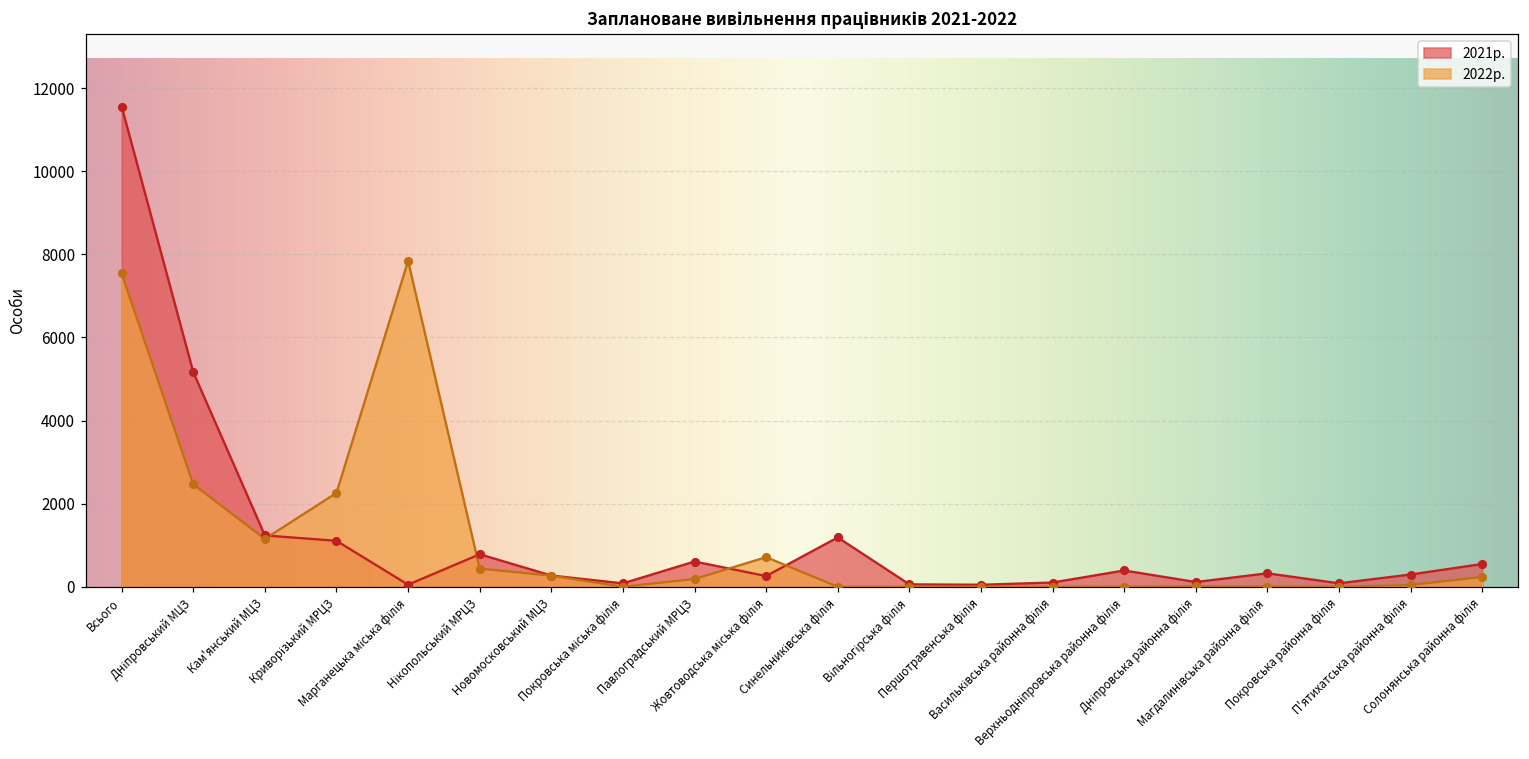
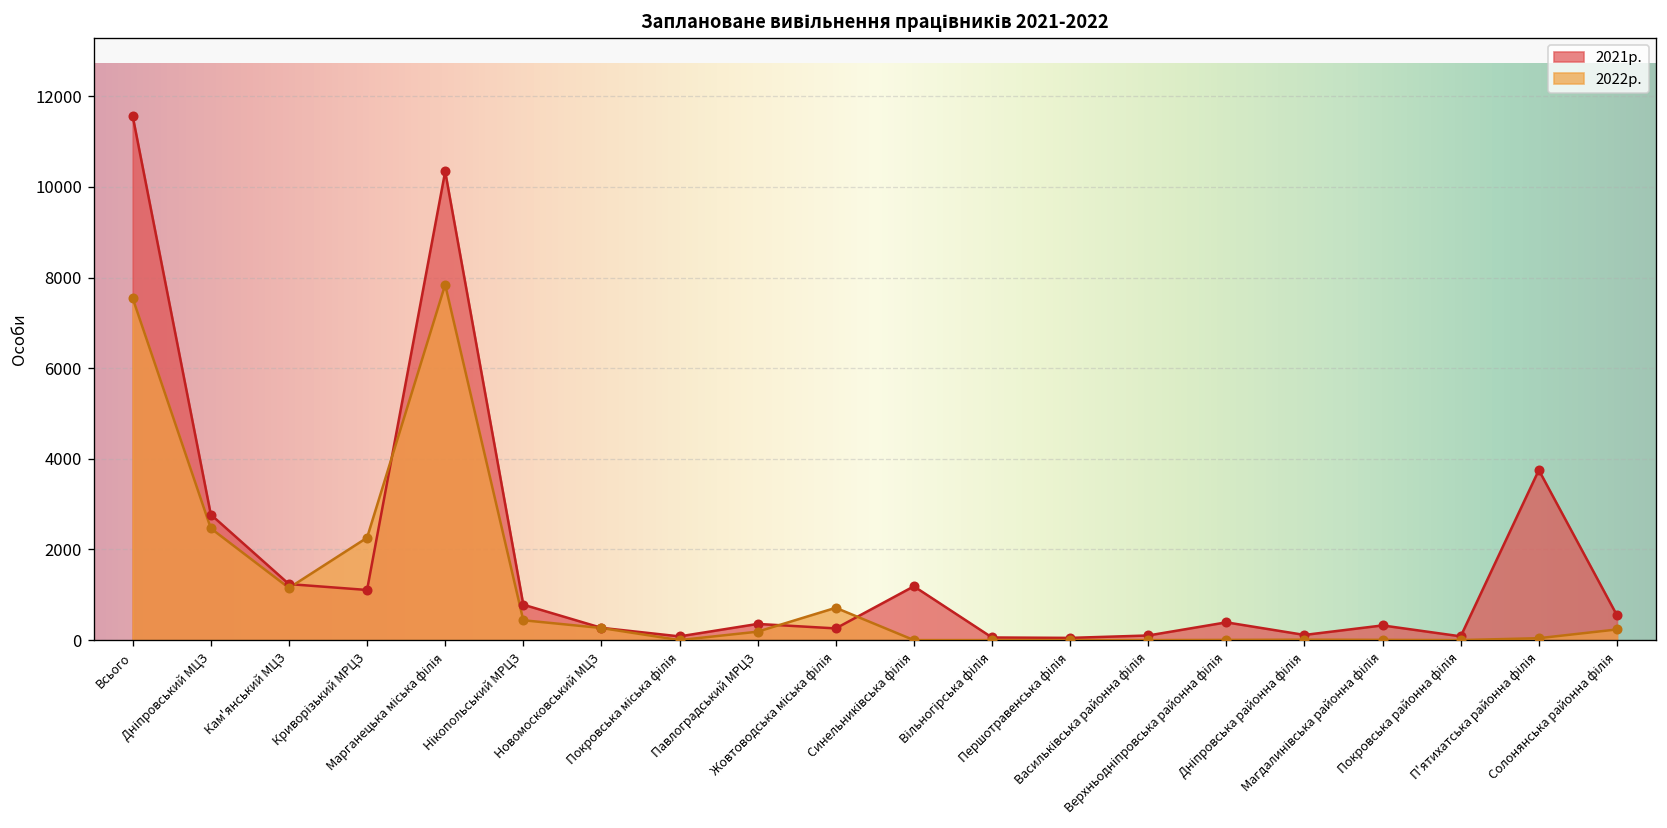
2021р., Дніпровський МЦЗ: 5200 -> 2800
2021р., Марганецька міська філія: 100 -> 10300
2021р., Павлоградський МРЦЗ: 600 -> 400
2021р., П'ятихатська районна філія: 300 -> 3800
